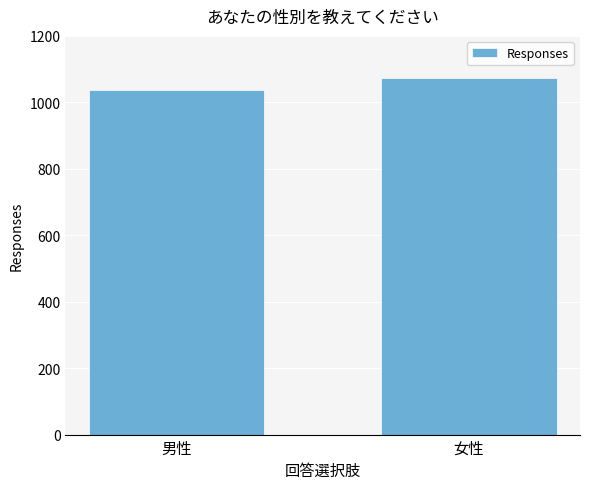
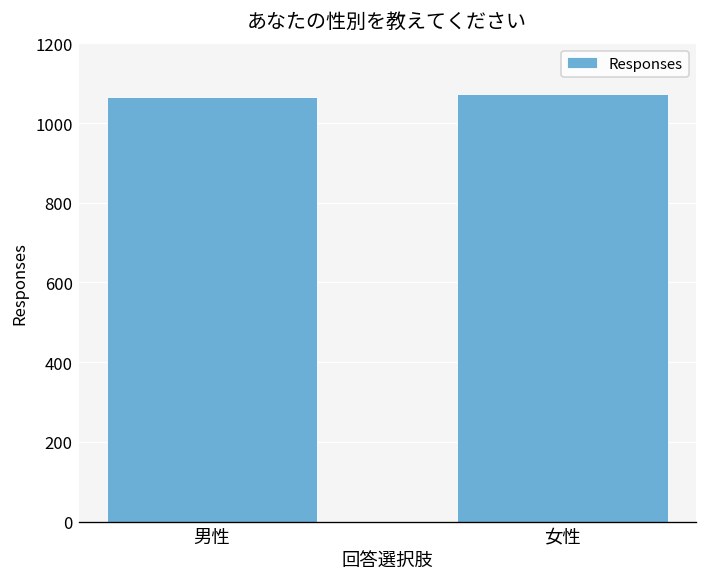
男性: 1040 -> 1070
